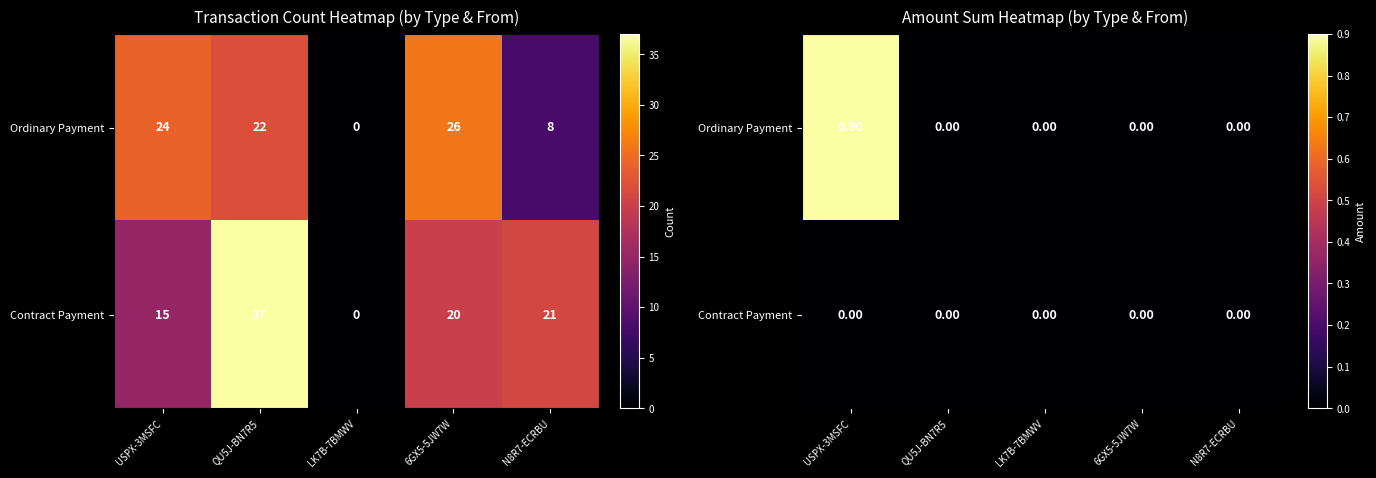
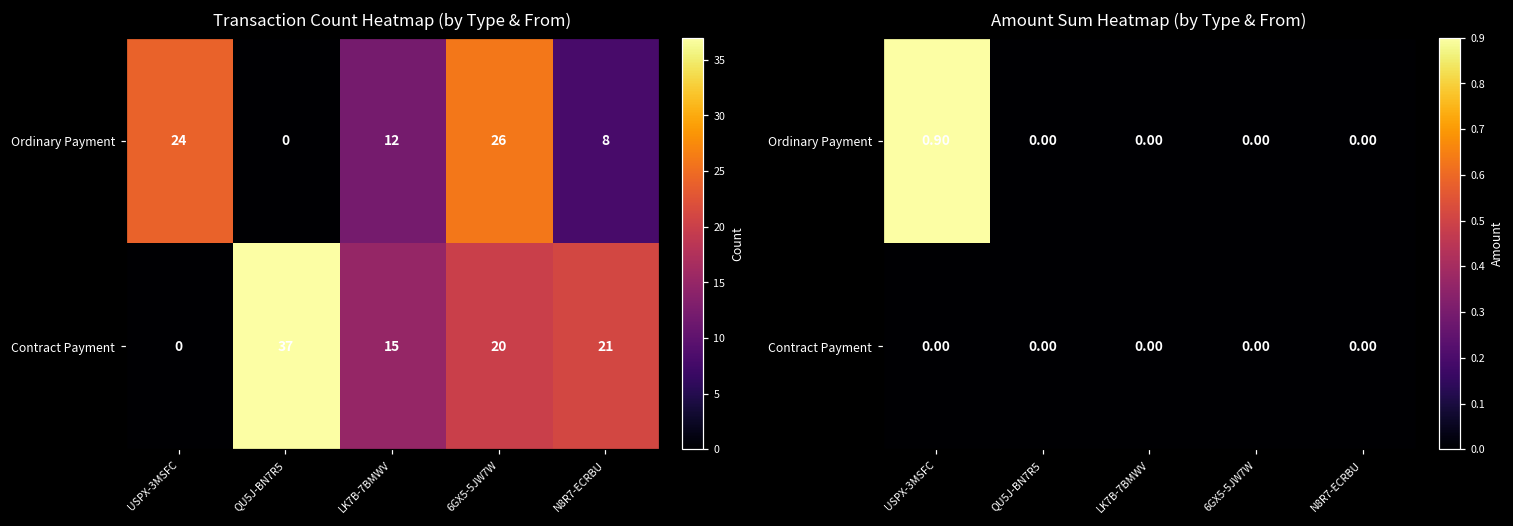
Transaction Count Heatmap (by Type & From), Ordinary Payment, QU5J-BN7R5: 22 -> 0
Transaction Count Heatmap (by Type & From), Ordinary Payment, LK7B-7BMWV: 0 -> 12
Transaction Count Heatmap (by Type & From), Contract Payment, USPX-3MSFC: 15 -> 0
Transaction Count Heatmap (by Type & From), Contract Payment, LK7B-7BMWV: 0 -> 15
